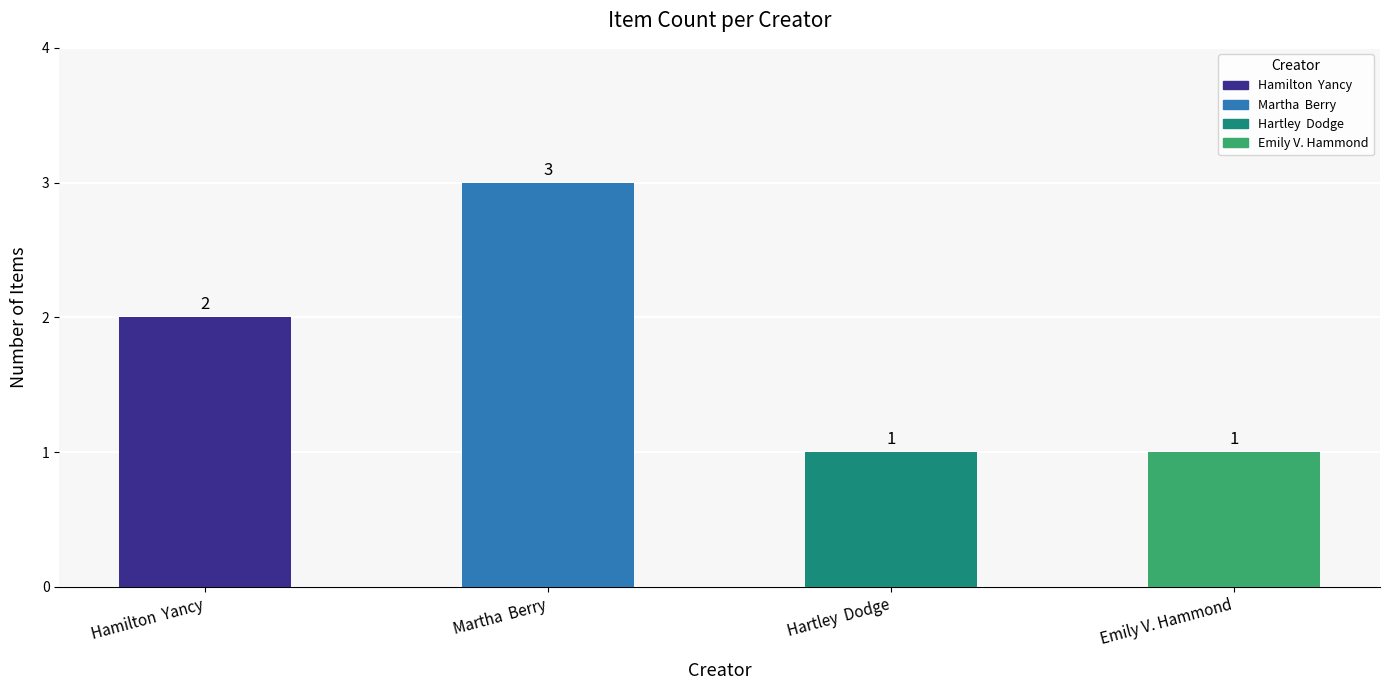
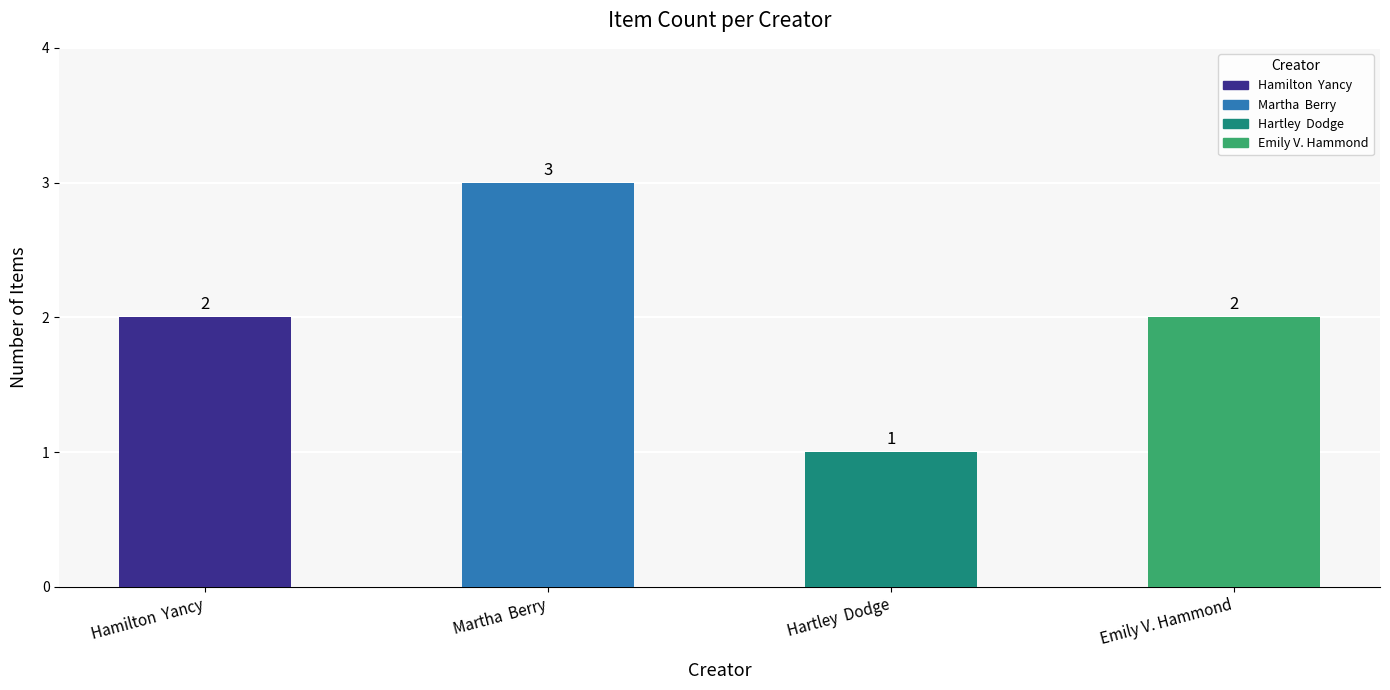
Emily V. Hammond: 1 -> 2
